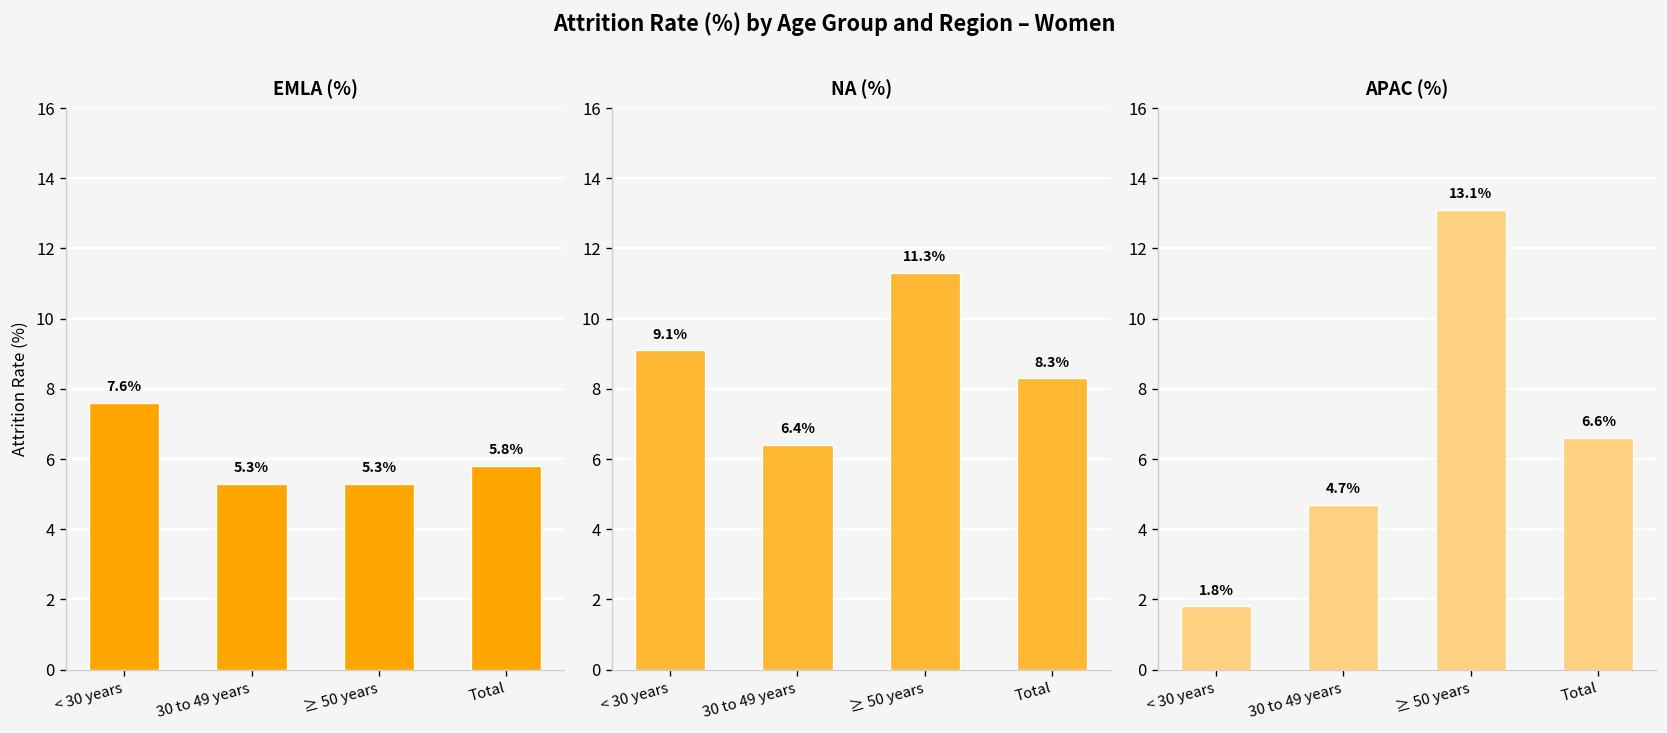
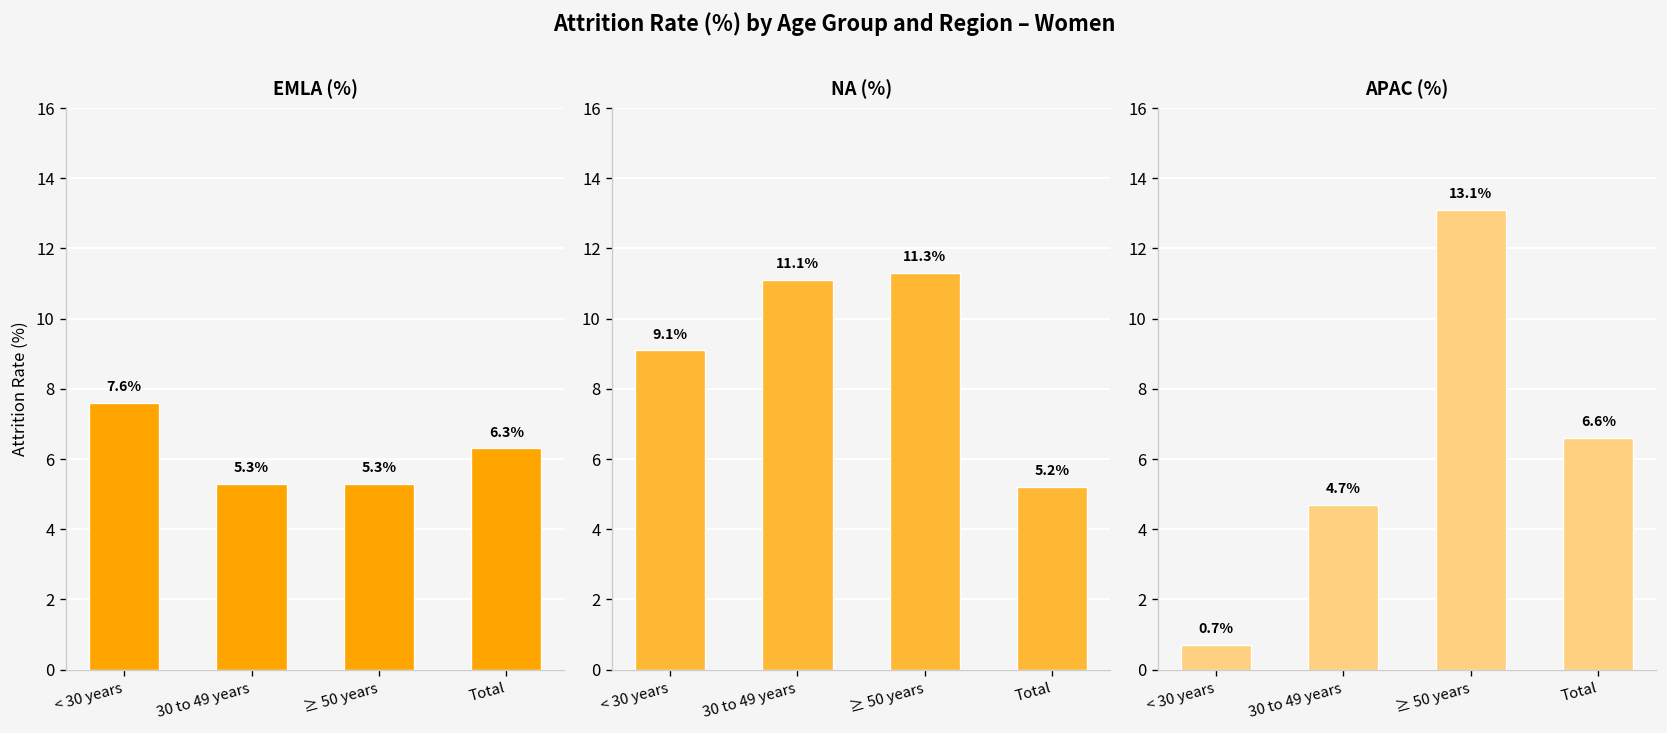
EMLA (%), Total: 5.8% -> 6.3%
NA (%), 30 to 49 years: 6.4% -> 11.1%
NA (%), Total: 8.3% -> 5.2%
APAC (%), < 30 years: 1.8% -> 0.7%
